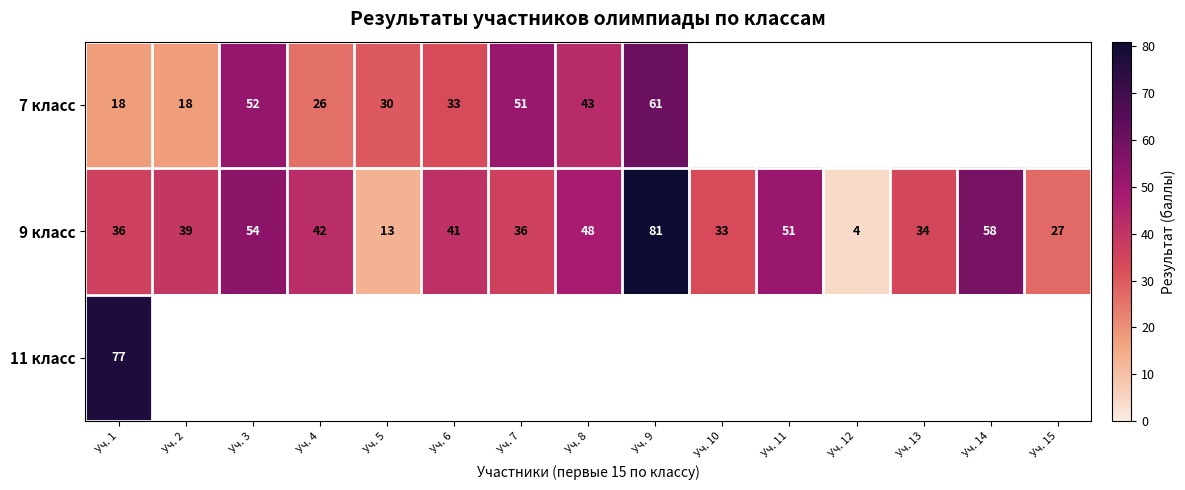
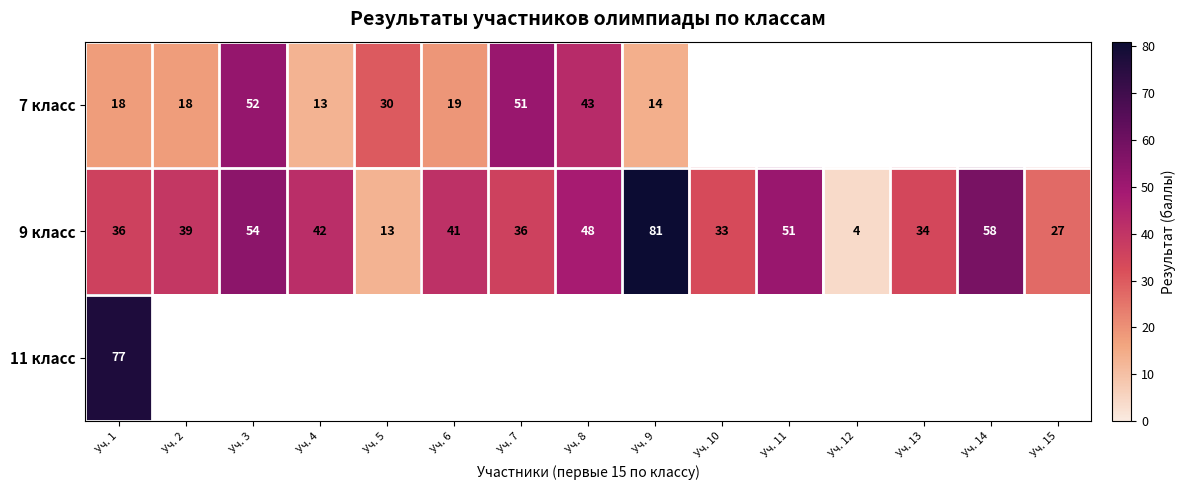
7 класс, Уч. 4: 26 -> 13
7 класс, Уч. 6: 33 -> 19
7 класс, Уч. 9: 61 -> 14
